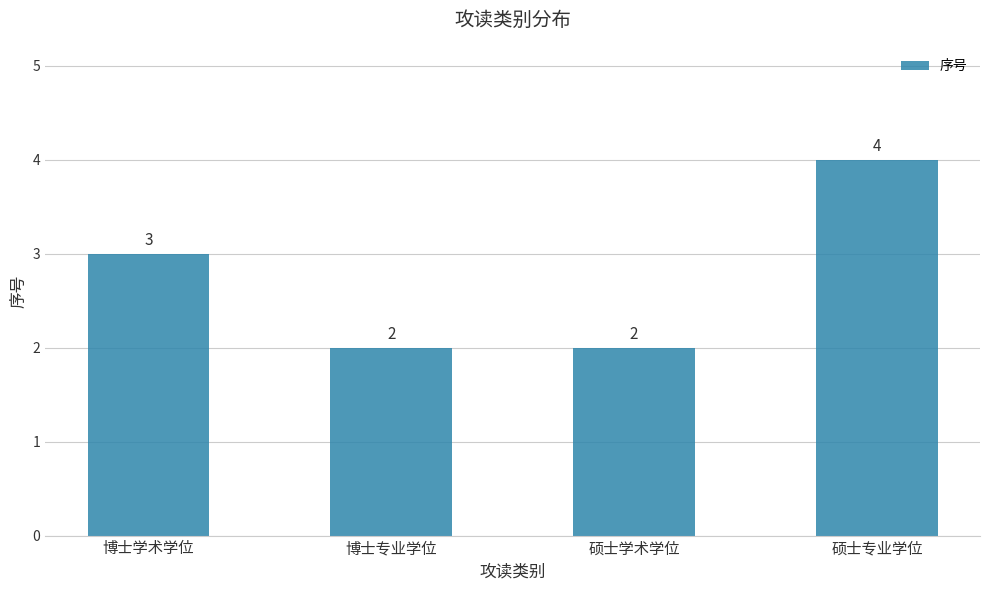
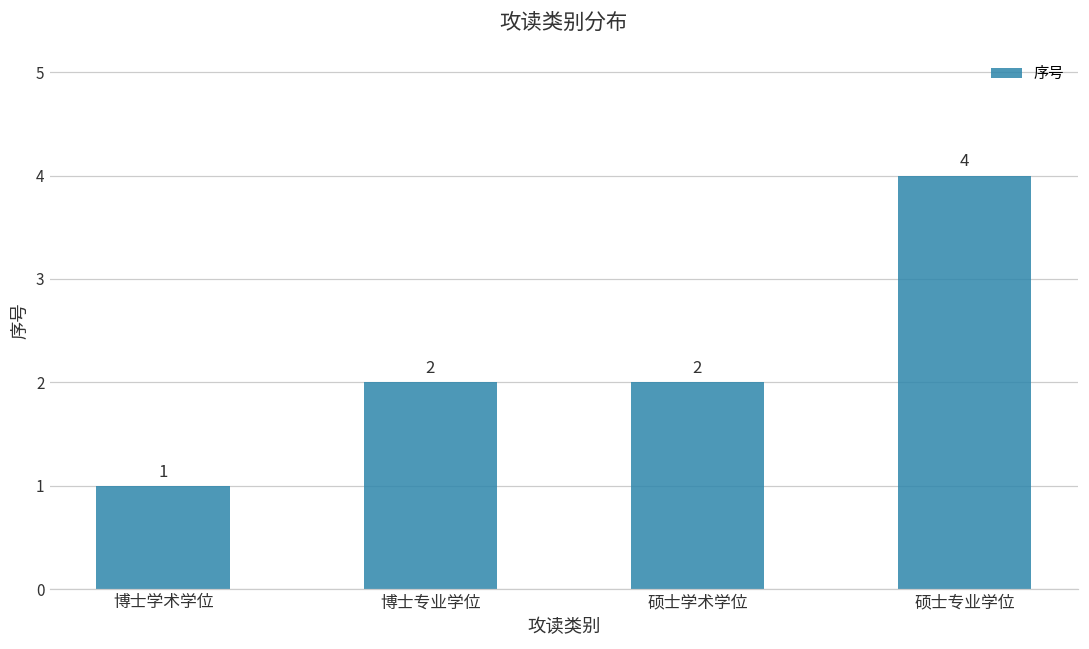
博士学术学位: 3 -> 1
